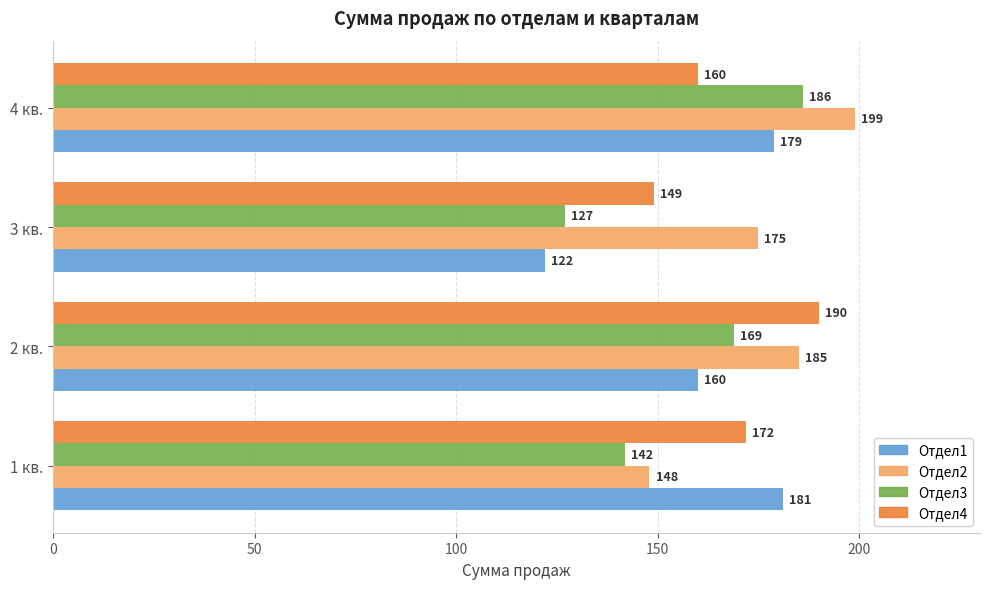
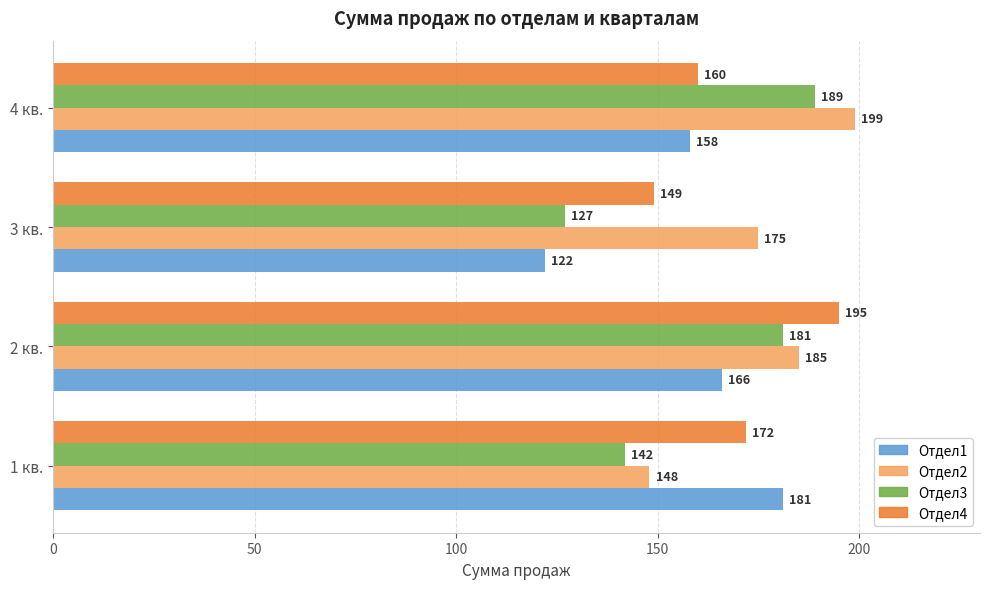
Отдел3, 4 кв.: 186 -> 189
Отдел1, 4 кв.: 179 -> 158
Отдел4, 2 кв.: 190 -> 195
Отдел3, 2 кв.: 169 -> 181
Отдел1, 2 кв.: 160 -> 166
